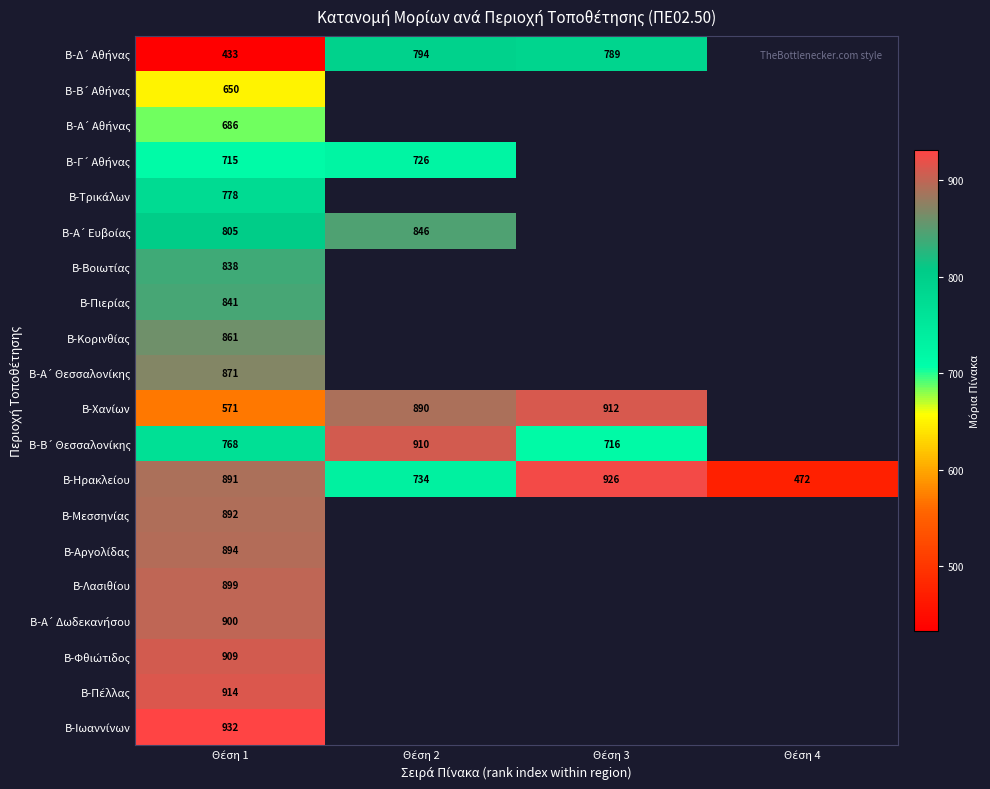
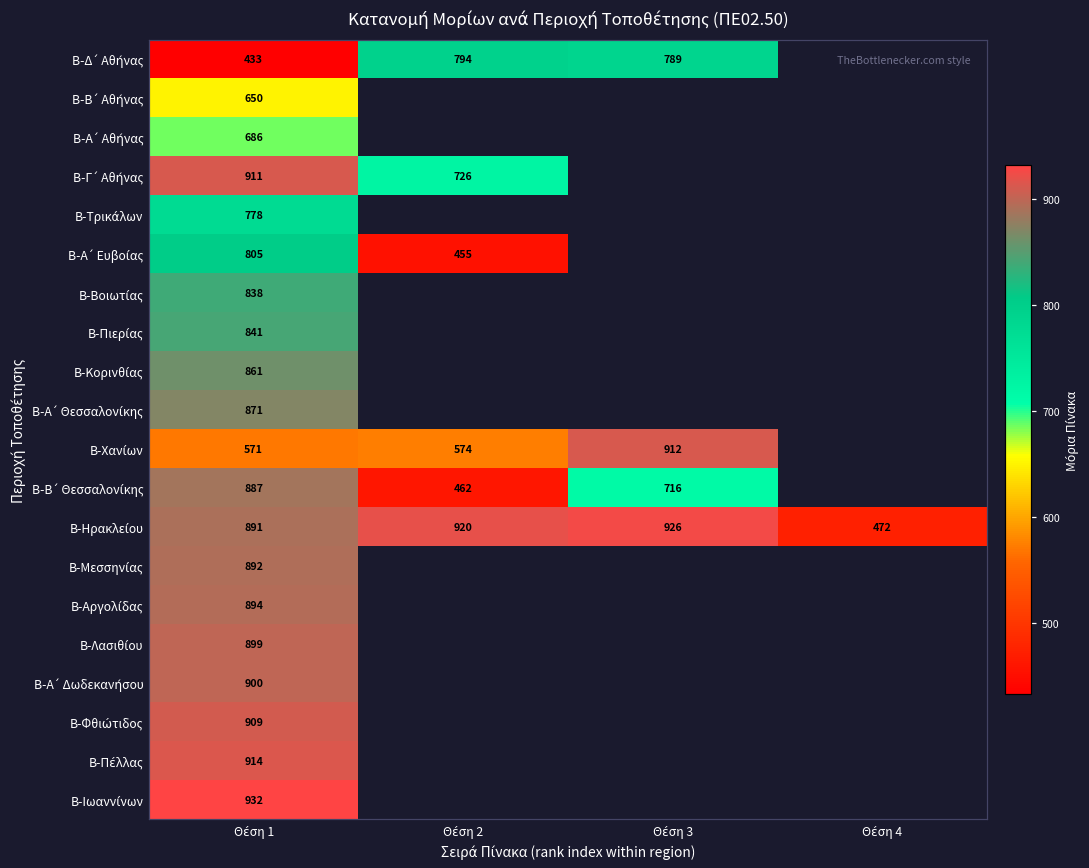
Β-Γ΄ Αθήνας, Θέση 1: 715 -> 911
Β-Α΄ Ευβοίας, Θέση 2: 846 -> 455
Β-Χανίων, Θέση 2: 890 -> 574
Β-Β΄ Θεσσαλονίκης, Θέση 1: 768 -> 887
Β-Β΄ Θεσσαλονίκης, Θέση 2: 910 -> 462
Β-Ηρακλείου, Θέση 2: 734 -> 920
